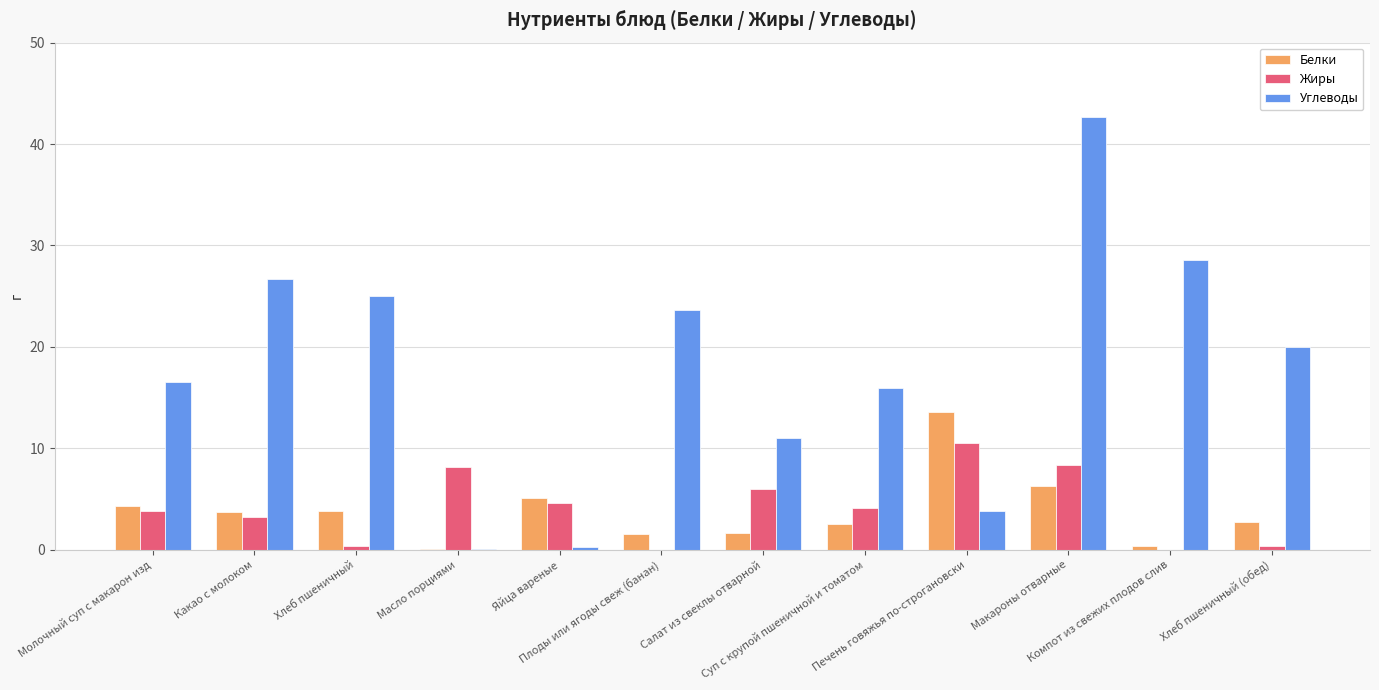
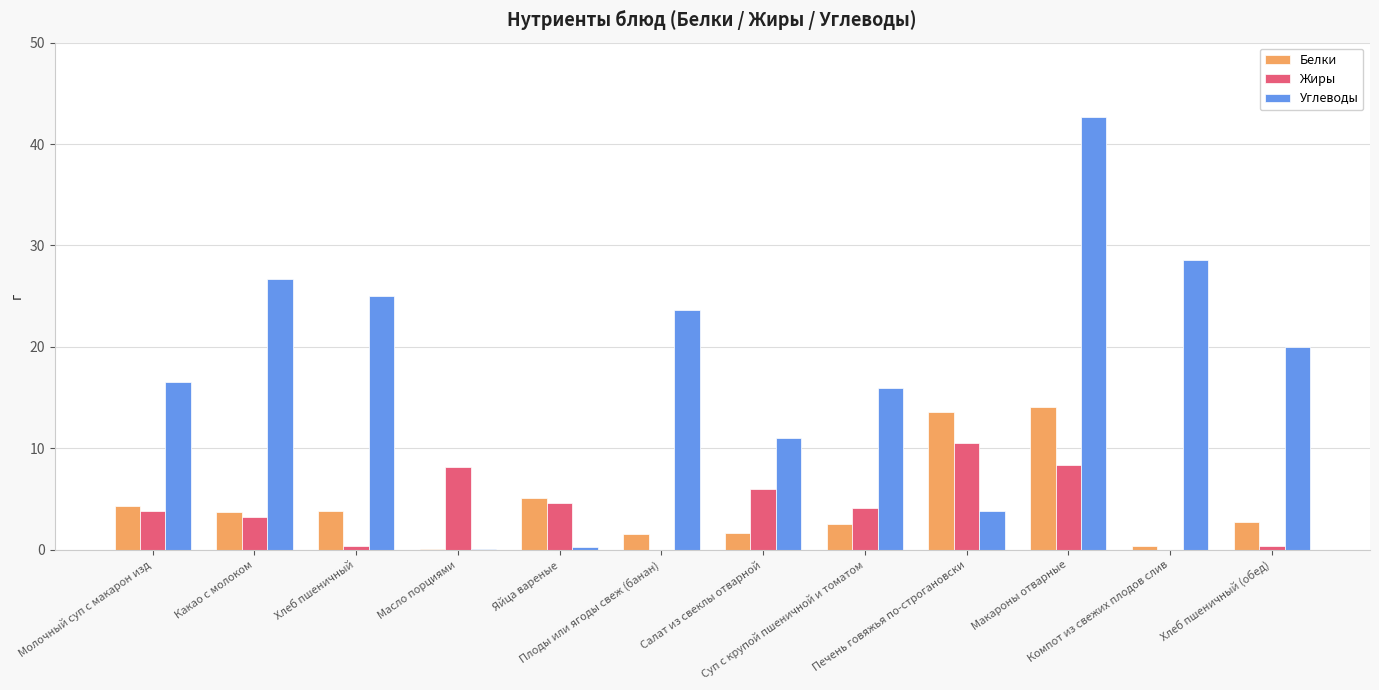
Белки, Макароны отварные: 6.3 -> 14.1
